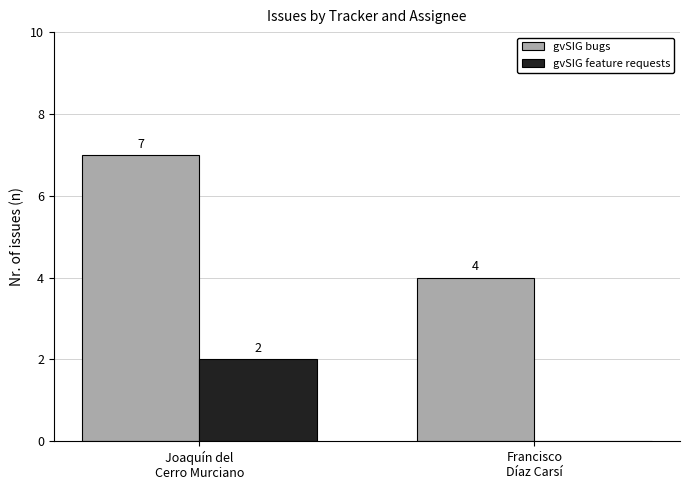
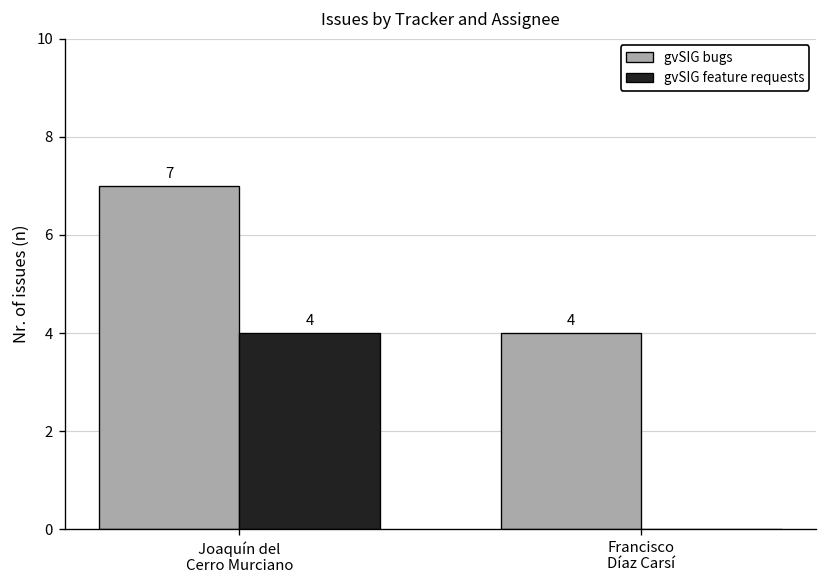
gvSIG feature requests, Joaquín del Cerro Murciano: 2 -> 4
